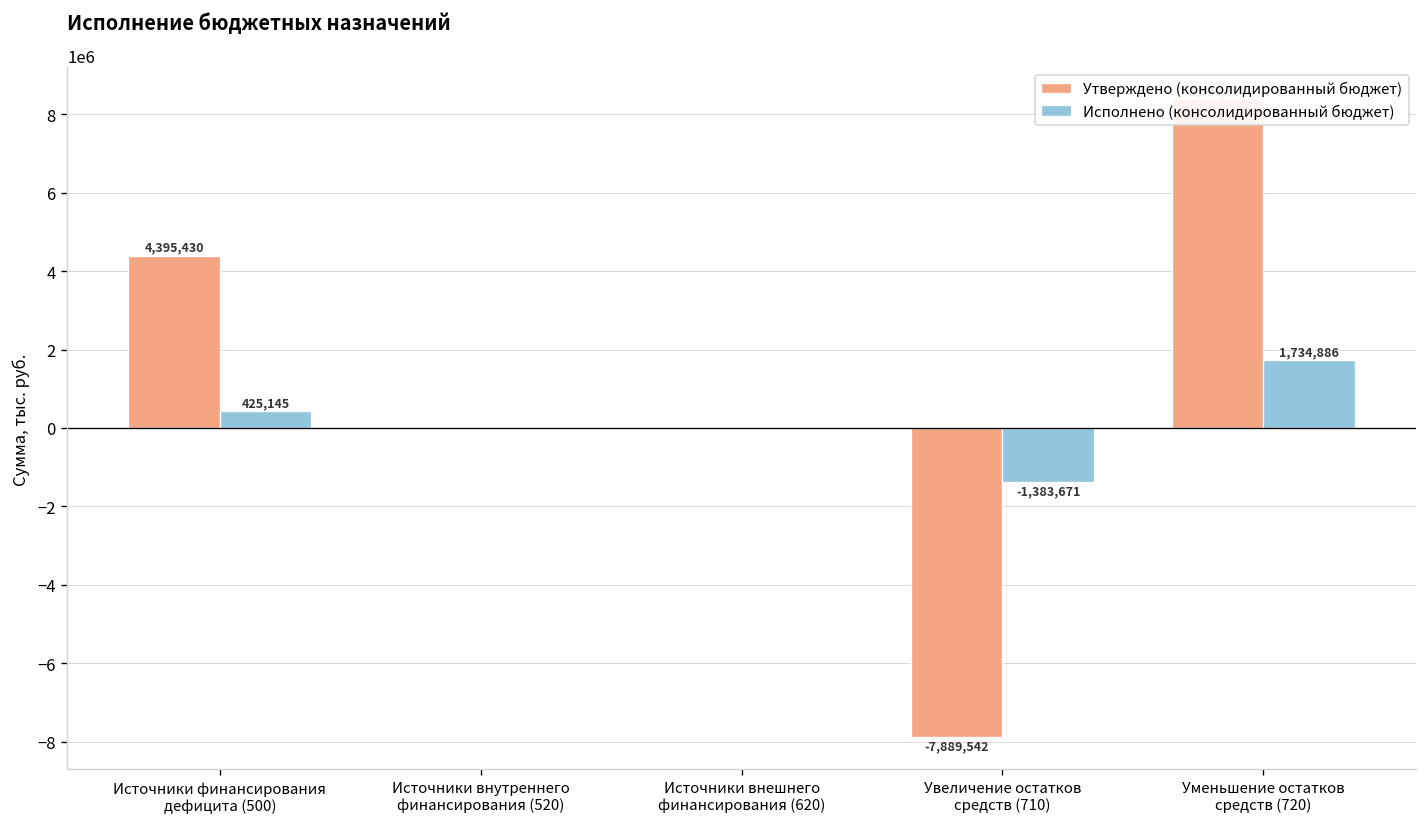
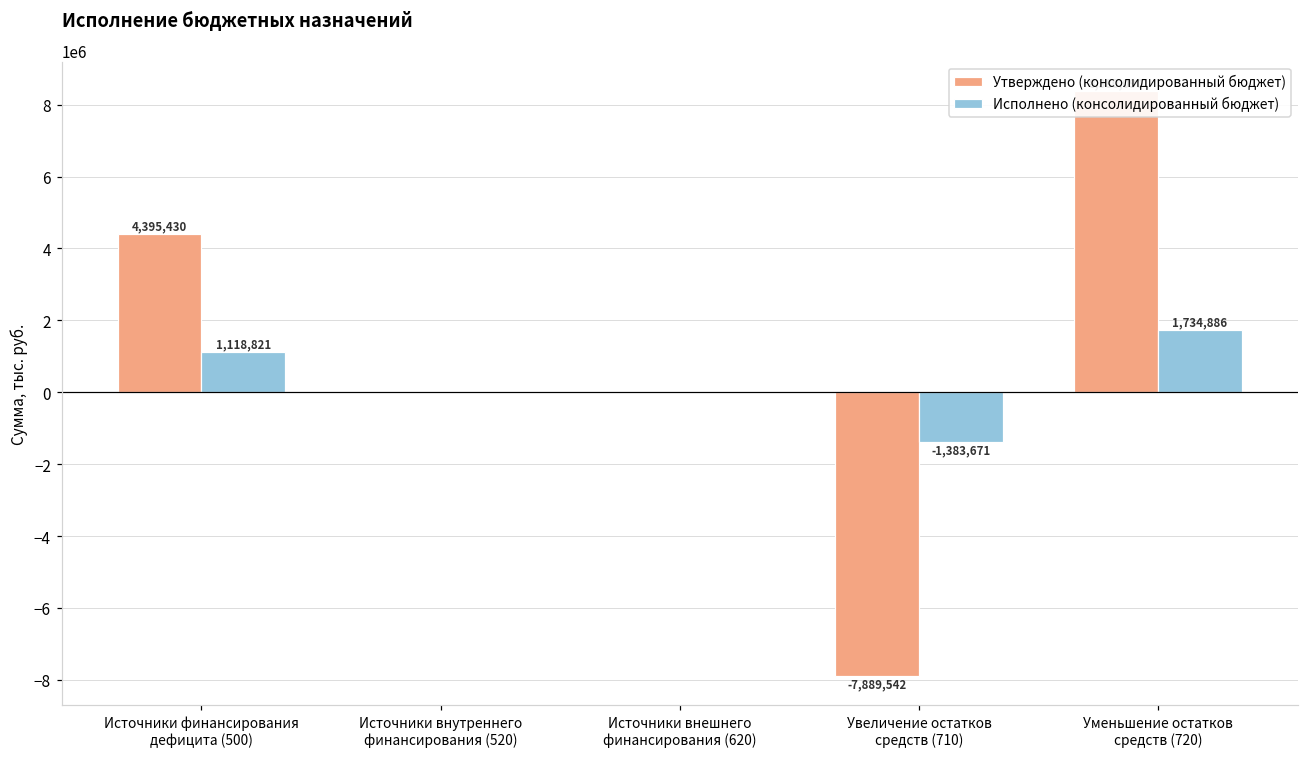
Исполнено (консолидированный бюджет), Источники финансирования дефицита (500): 425,145 -> 1,118,821
